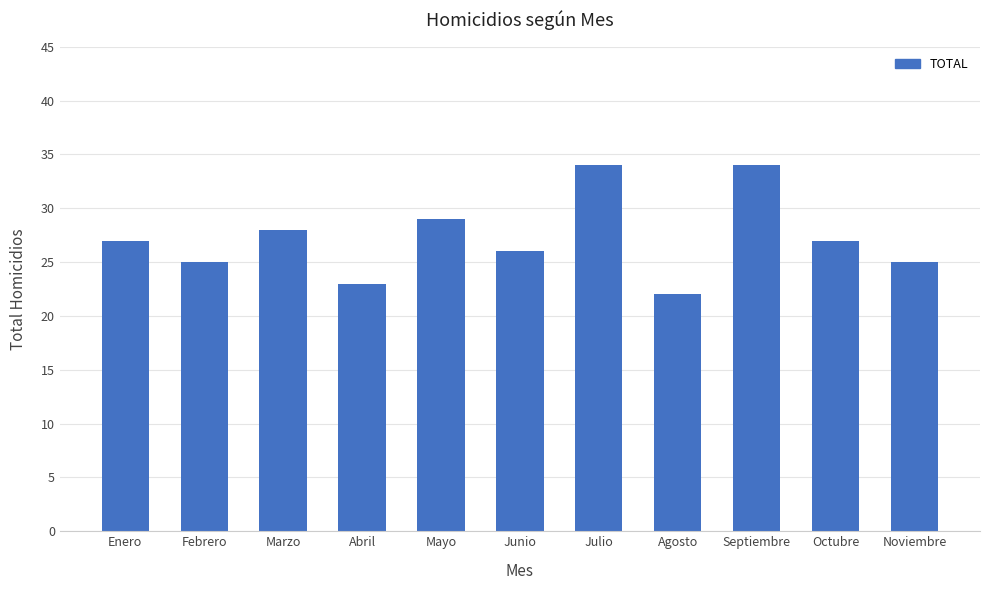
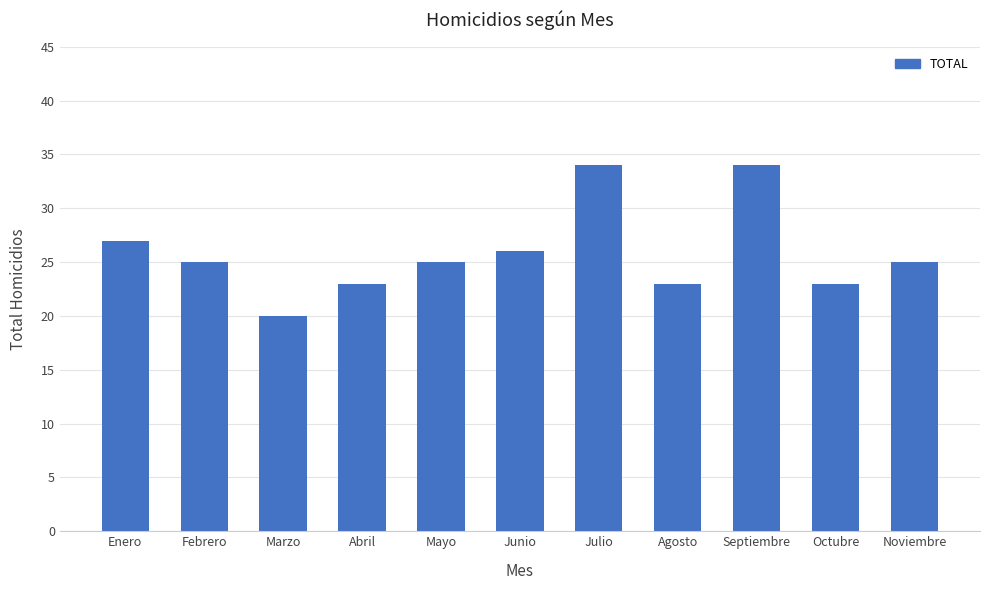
Marzo: 28 -> 20
Mayo: 29 -> 25
Agosto: 22 -> 23
Octubre: 27 -> 23
